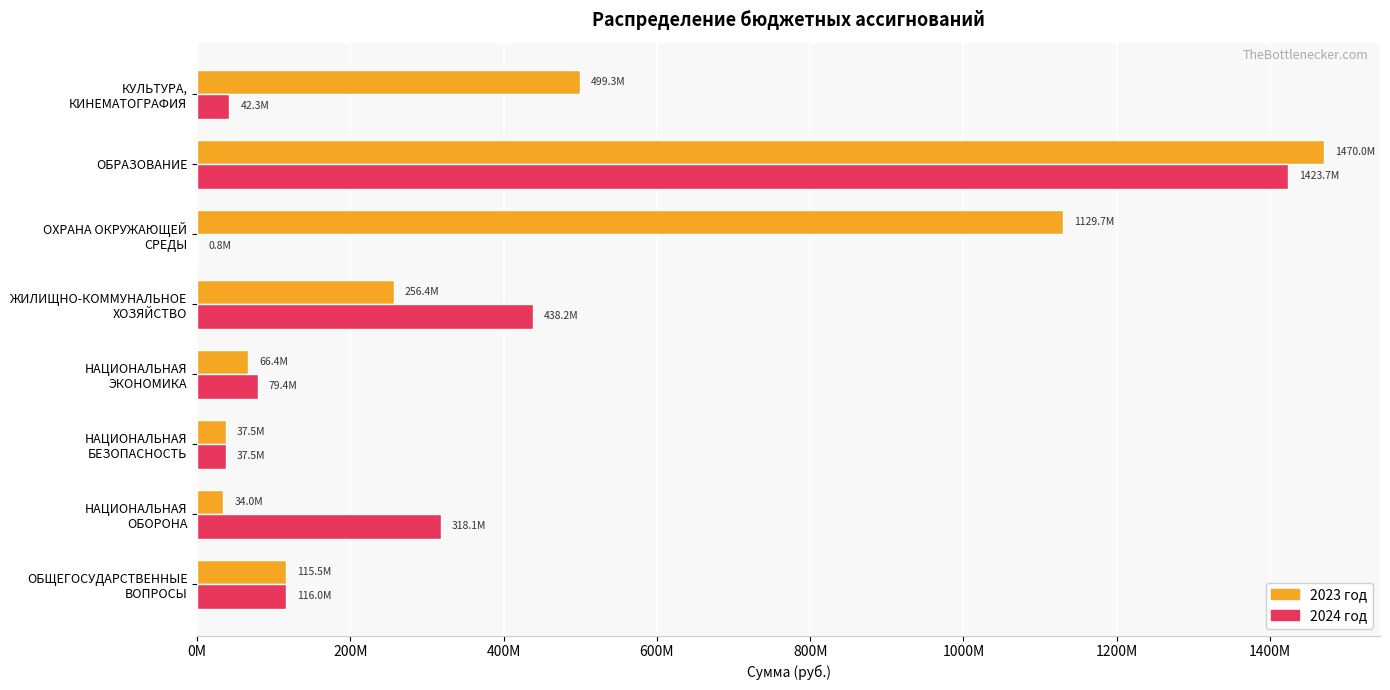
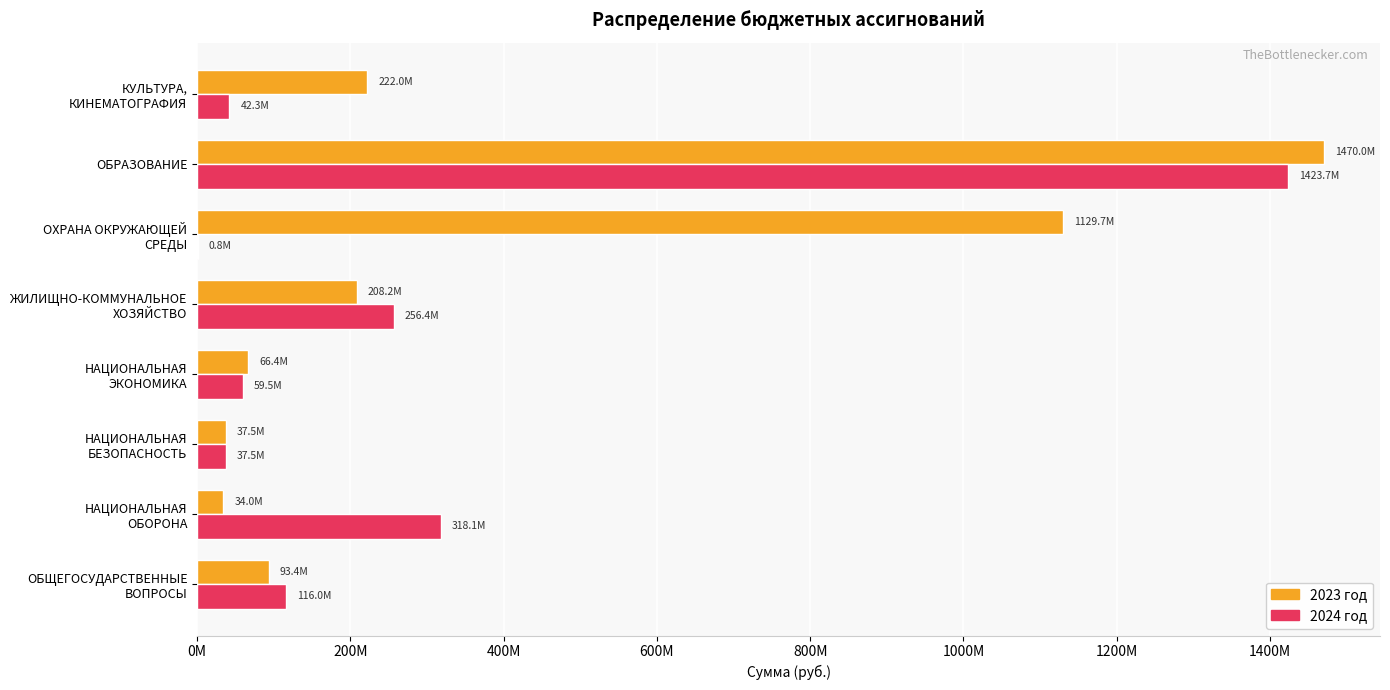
2023 год, КУЛЬТУРА, КИНЕМАТОГРАФИЯ: 499.3M -> 222.0M
2023 год, ЖИЛИЩНО-КОММУНАЛЬНОЕ ХОЗЯЙСТВО: 256.4M -> 208.2M
2024 год, ЖИЛИЩНО-КОММУНАЛЬНОЕ ХОЗЯЙСТВО: 438.2M -> 256.4M
2024 год, НАЦИОНАЛЬНАЯ ЭКОНОМИКА: 79.4M -> 59.5M
2023 год, ОБЩЕГОСУДАРСТВЕННЫЕ ВОПРОСЫ: 115.5M -> 93.4M
